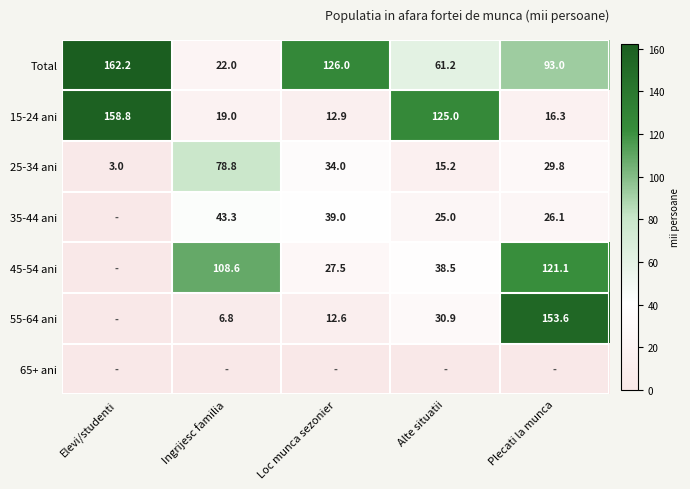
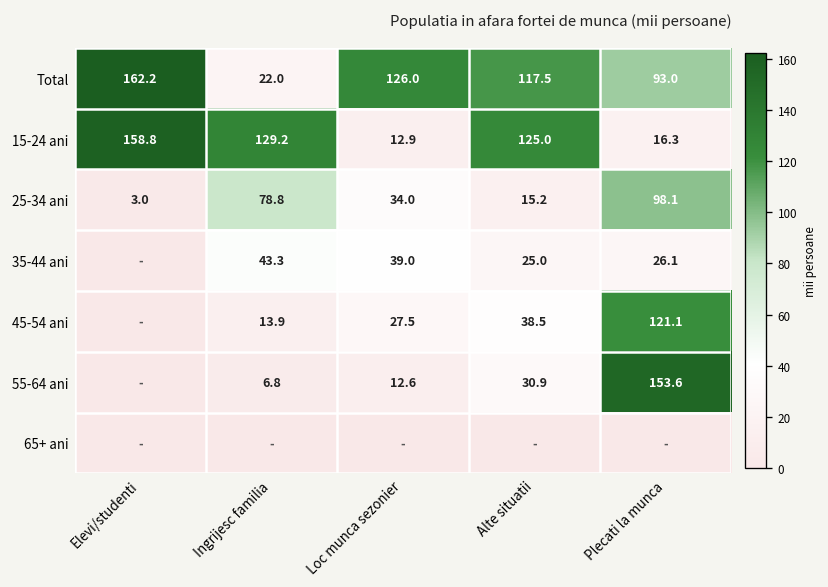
Total, Alte situatii: 61.2 -> 117.5
15-24 ani, Ingrijesc familia: 19.0 -> 129.2
25-34 ani, Plecati la munca: 29.8 -> 98.1
45-54 ani, Ingrijesc familia: 108.6 -> 13.9
